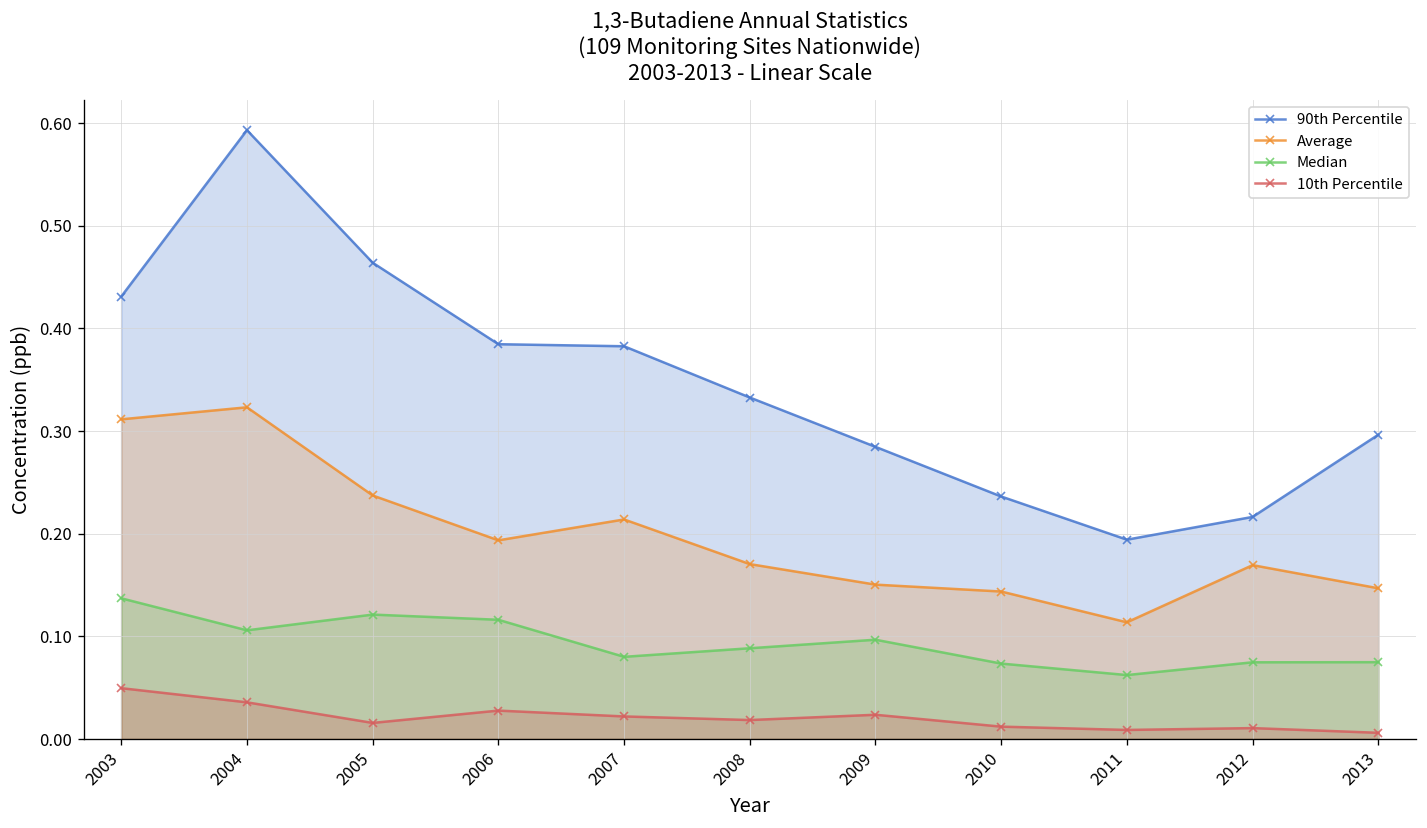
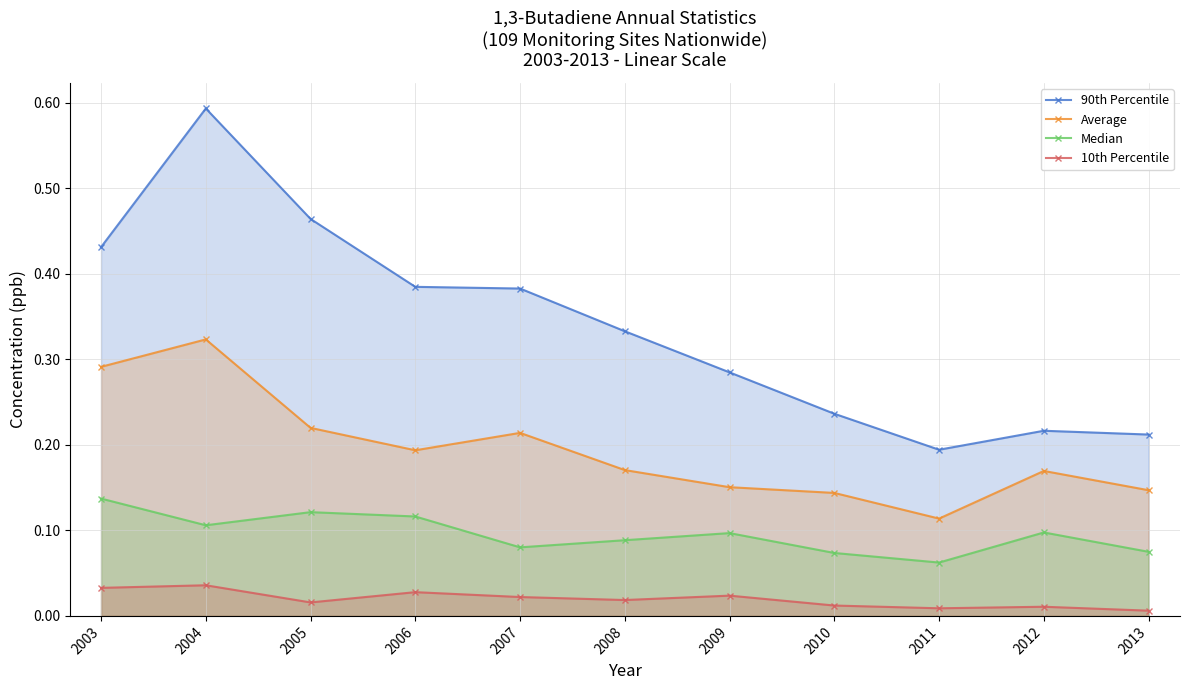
Average, 2003: 0.31 -> 0.29
10th Percentile, 2003: 0.05 -> 0.03
Average, 2005: 0.24 -> 0.22
Median, 2012: 0.07 -> 0.10
90th Percentile, 2013: 0.30 -> 0.21
